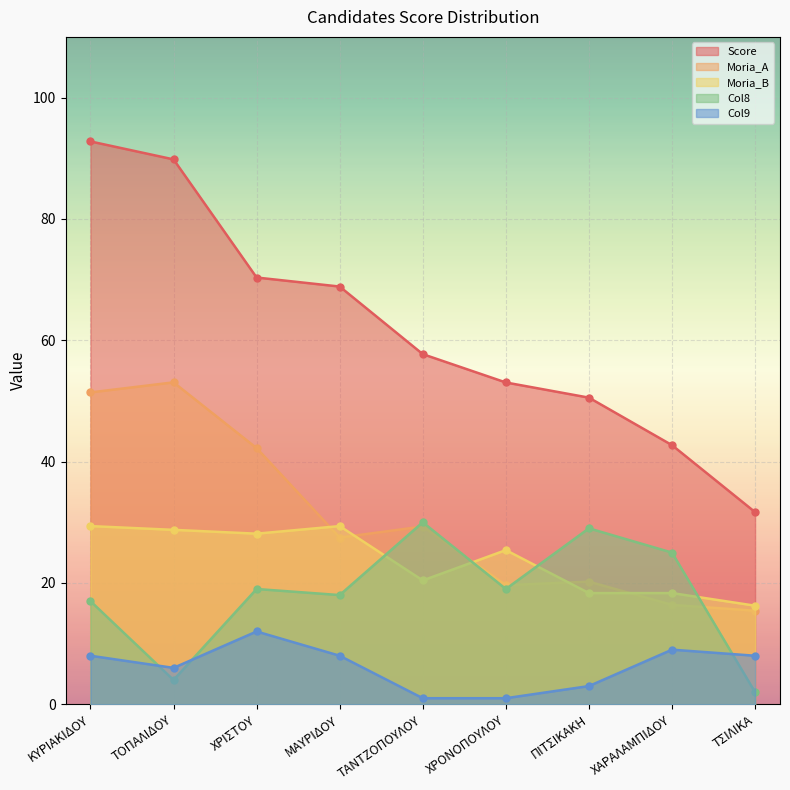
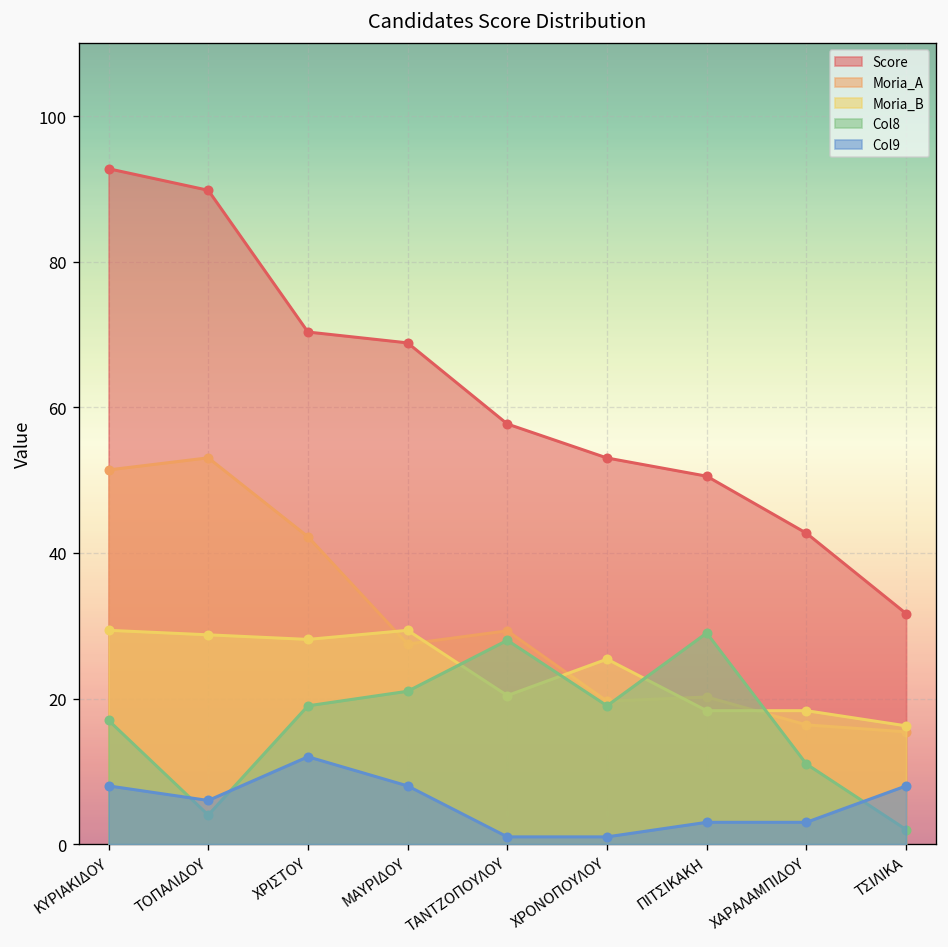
Col8, ΜΑΥΡΙΔΟΥ: 18 -> 21
Col8, ΤΑΝΤΖΟΠΟΥΛΟΥ: 30 -> 28
Col8, ΧΑΡΑΛΑΜΠΙΔΟΥ: 25 -> 11
Col9, ΧΑΡΑΛΑΜΠΙΔΟΥ: 9 -> 3
